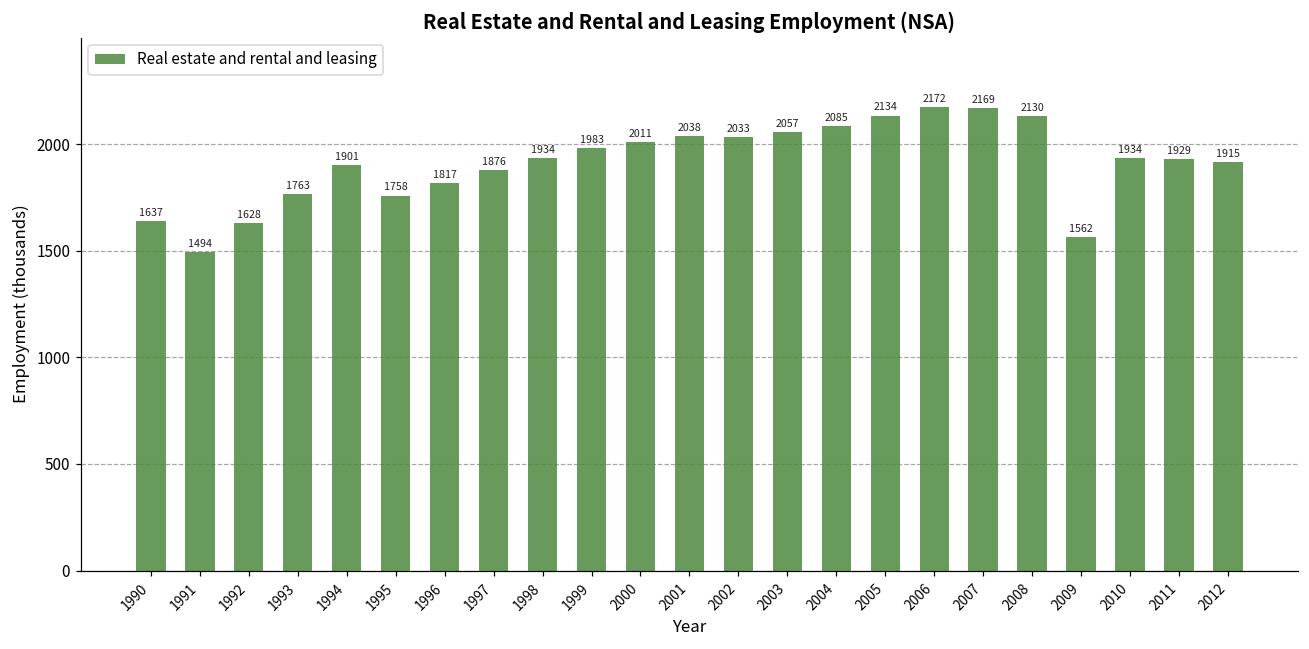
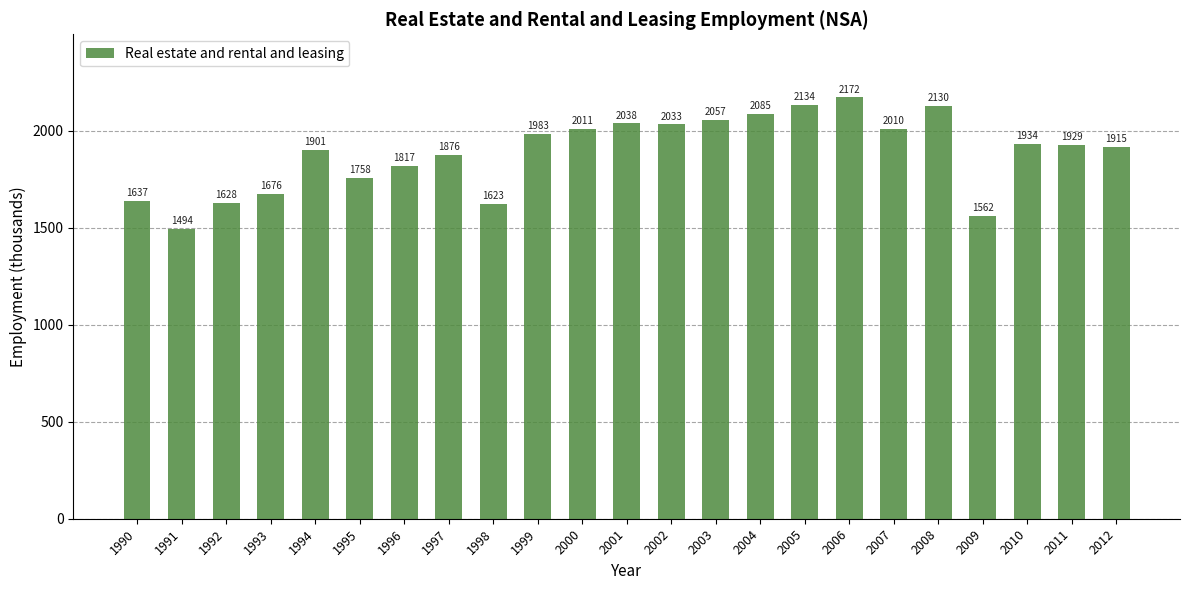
1993: 1763 -> 1676
1998: 1934 -> 1623
2007: 2169 -> 2010
